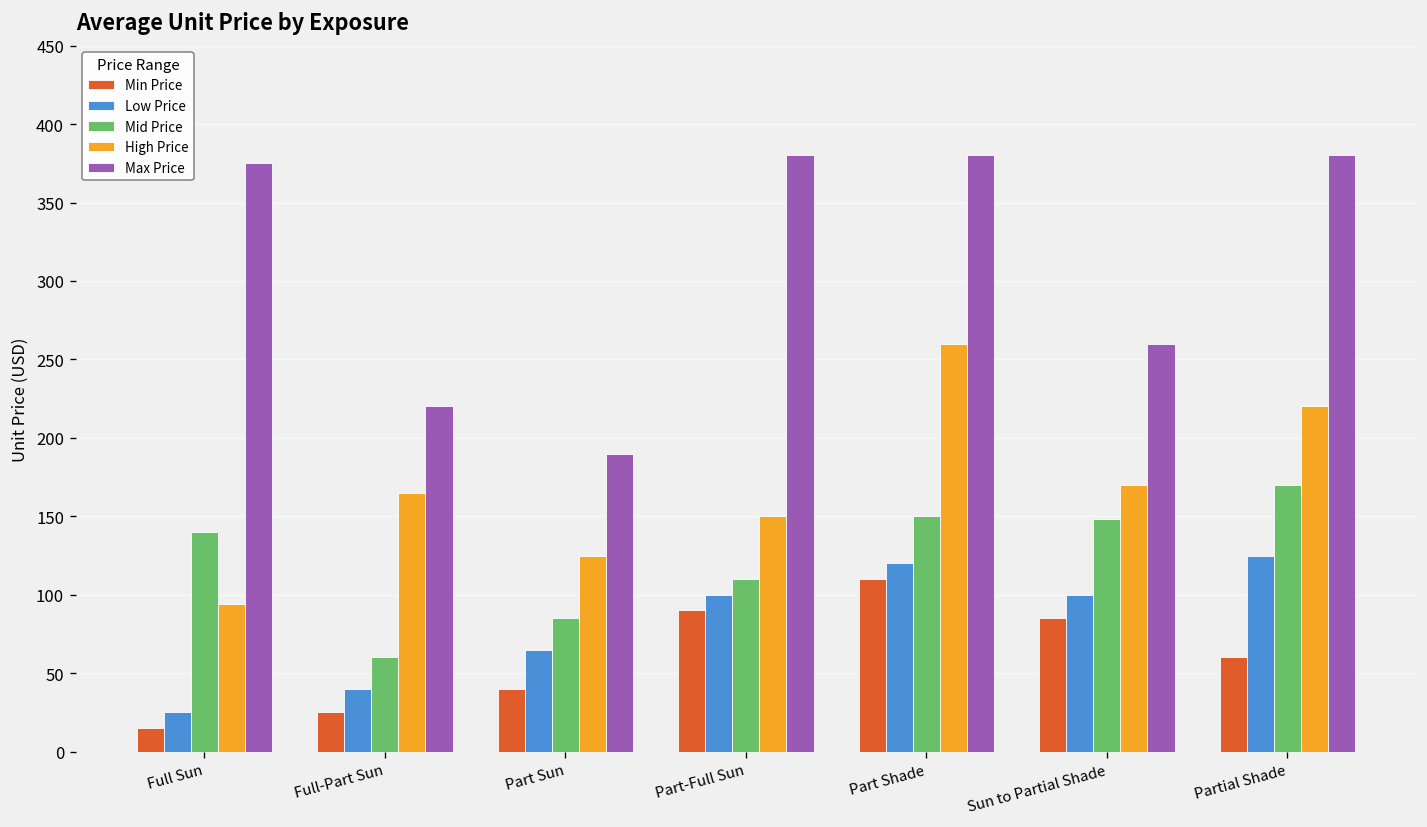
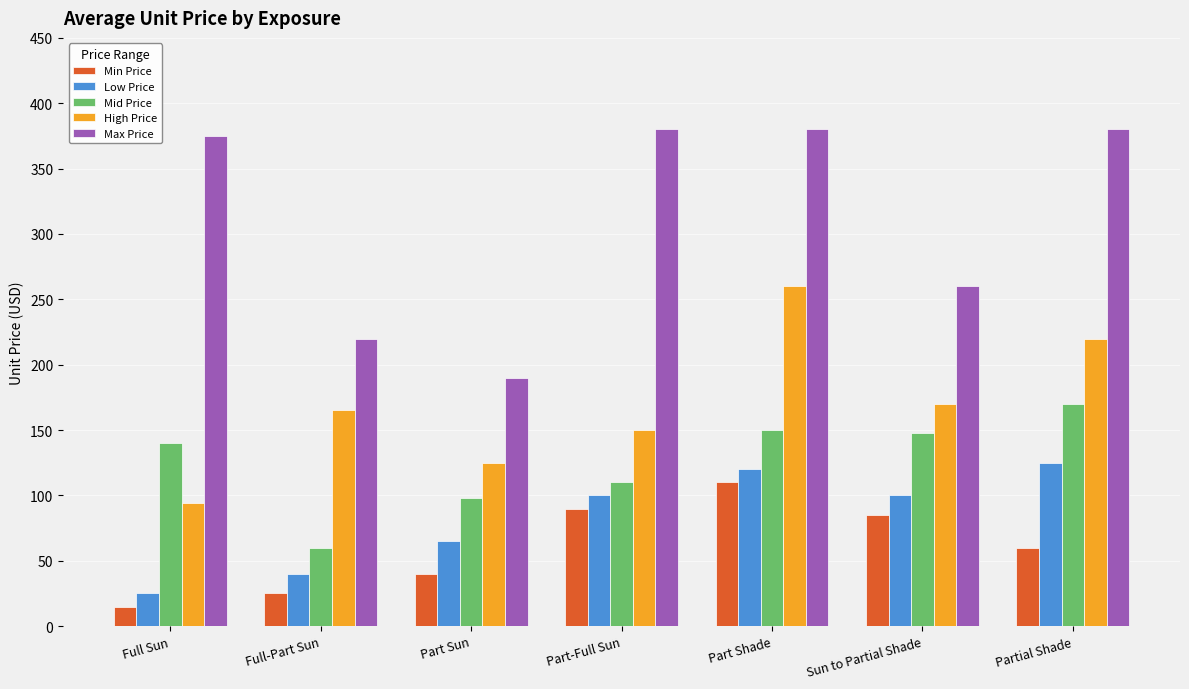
Mid Price, Part Sun: 85 -> 98
